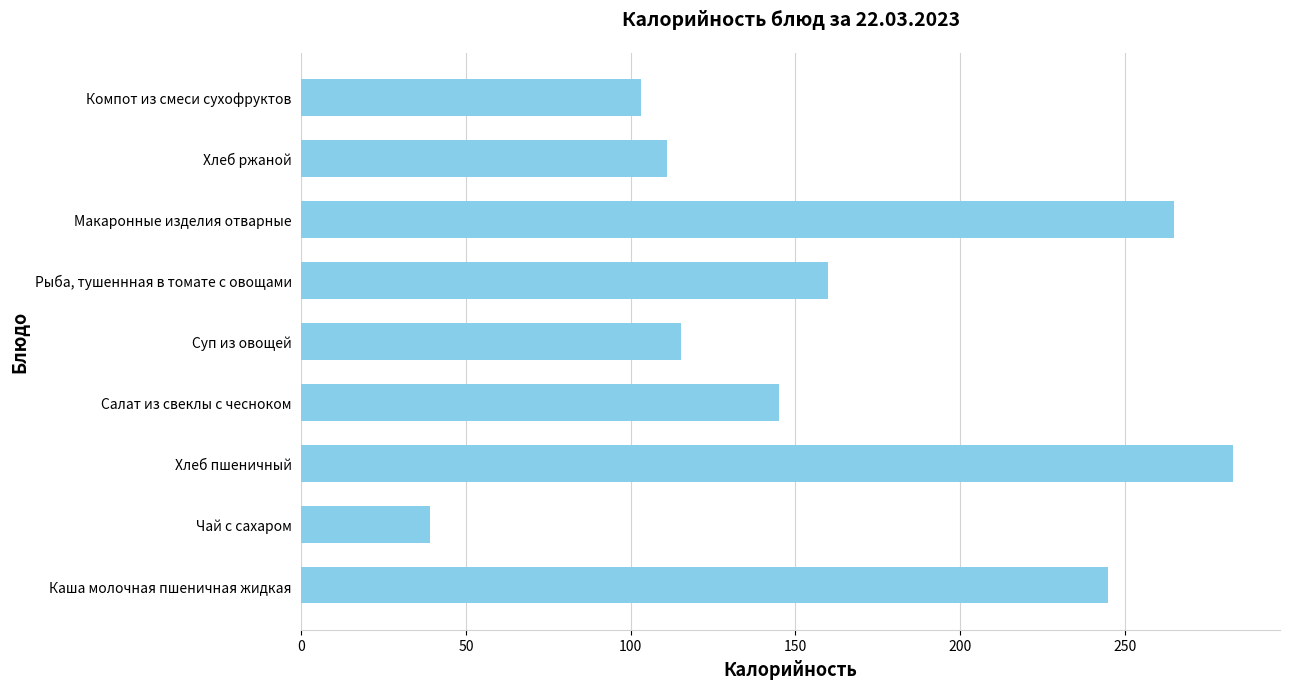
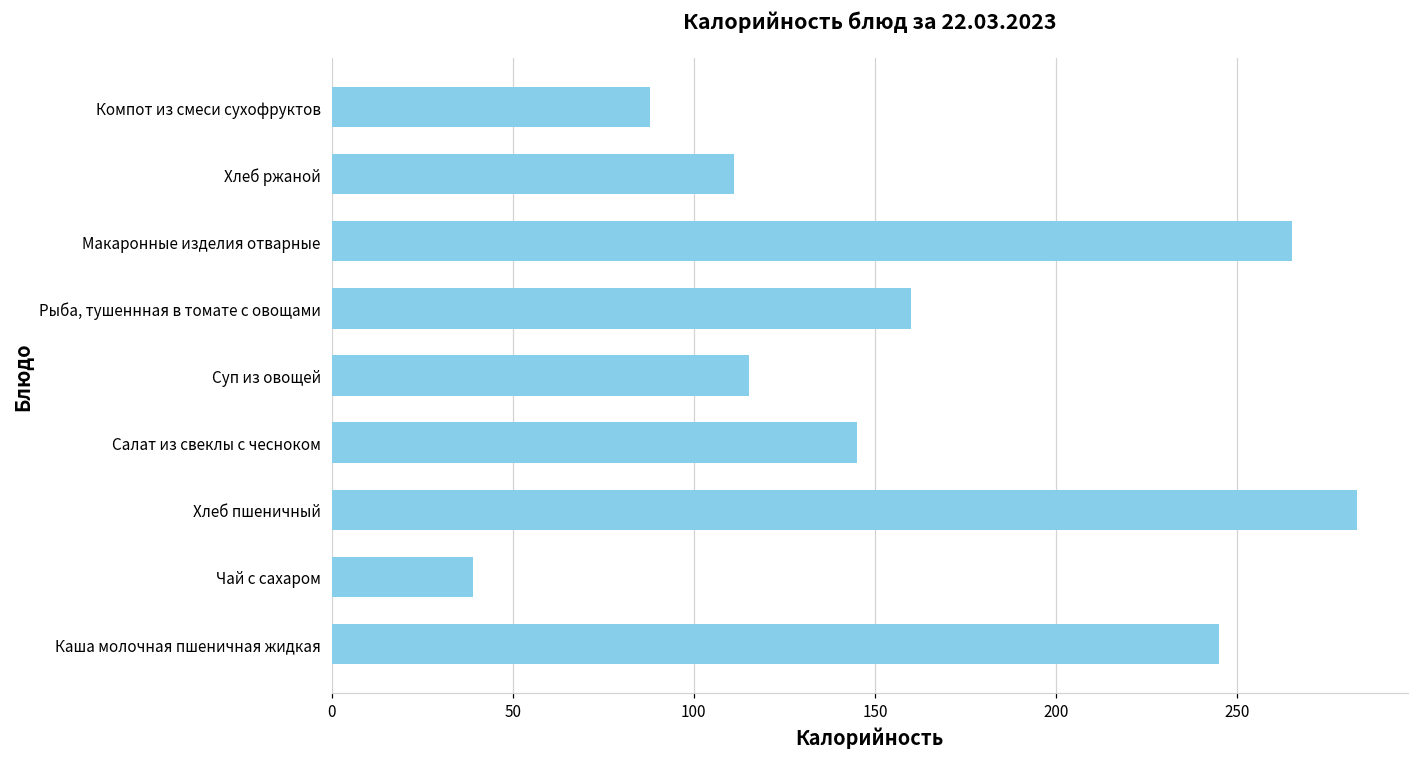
Компот из смеси сухофруктов: 103 -> 88
